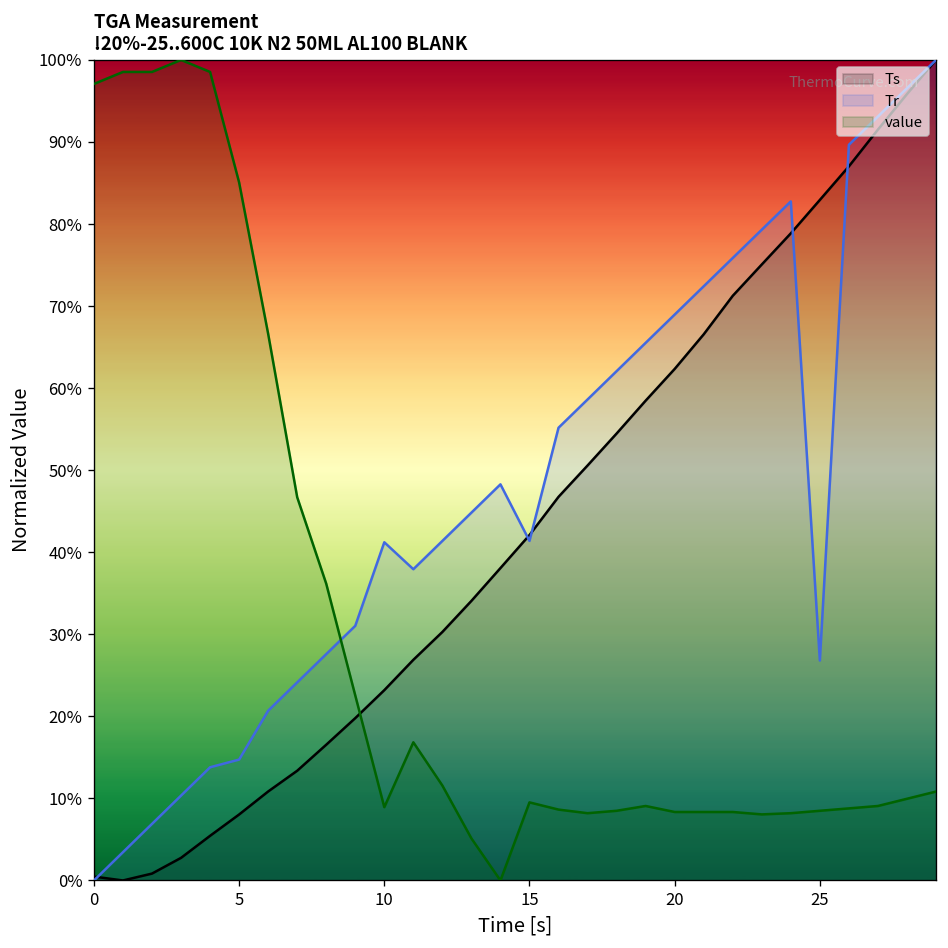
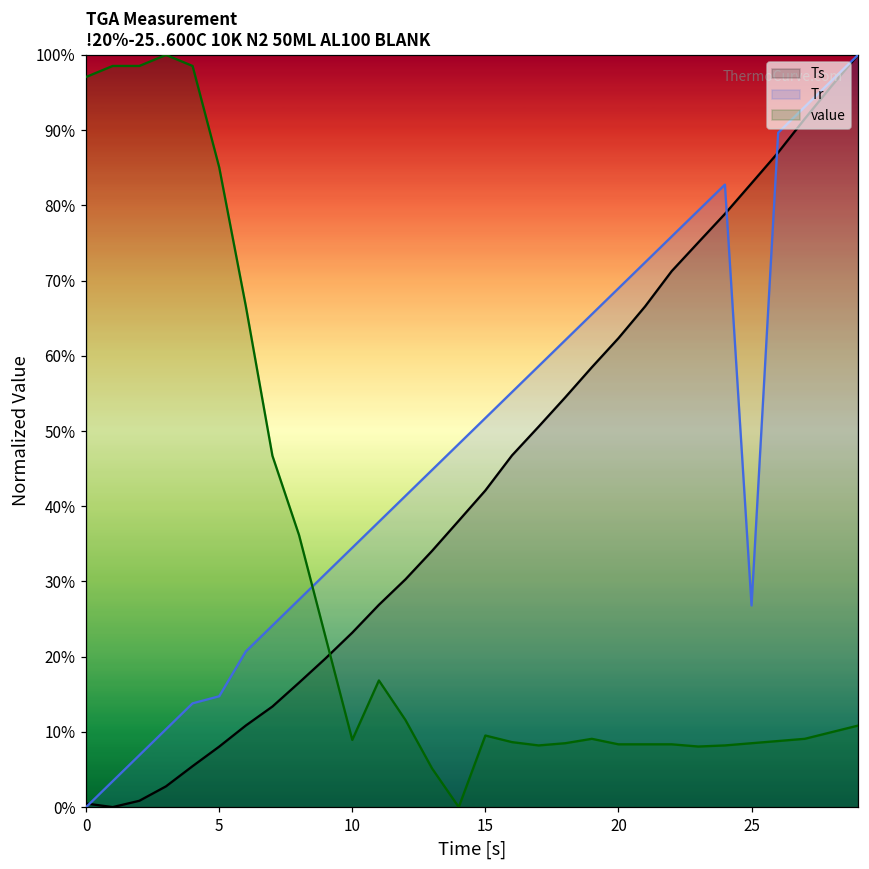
Tr, 10: 41% -> 34%
Tr, 15: 41% -> 52%
